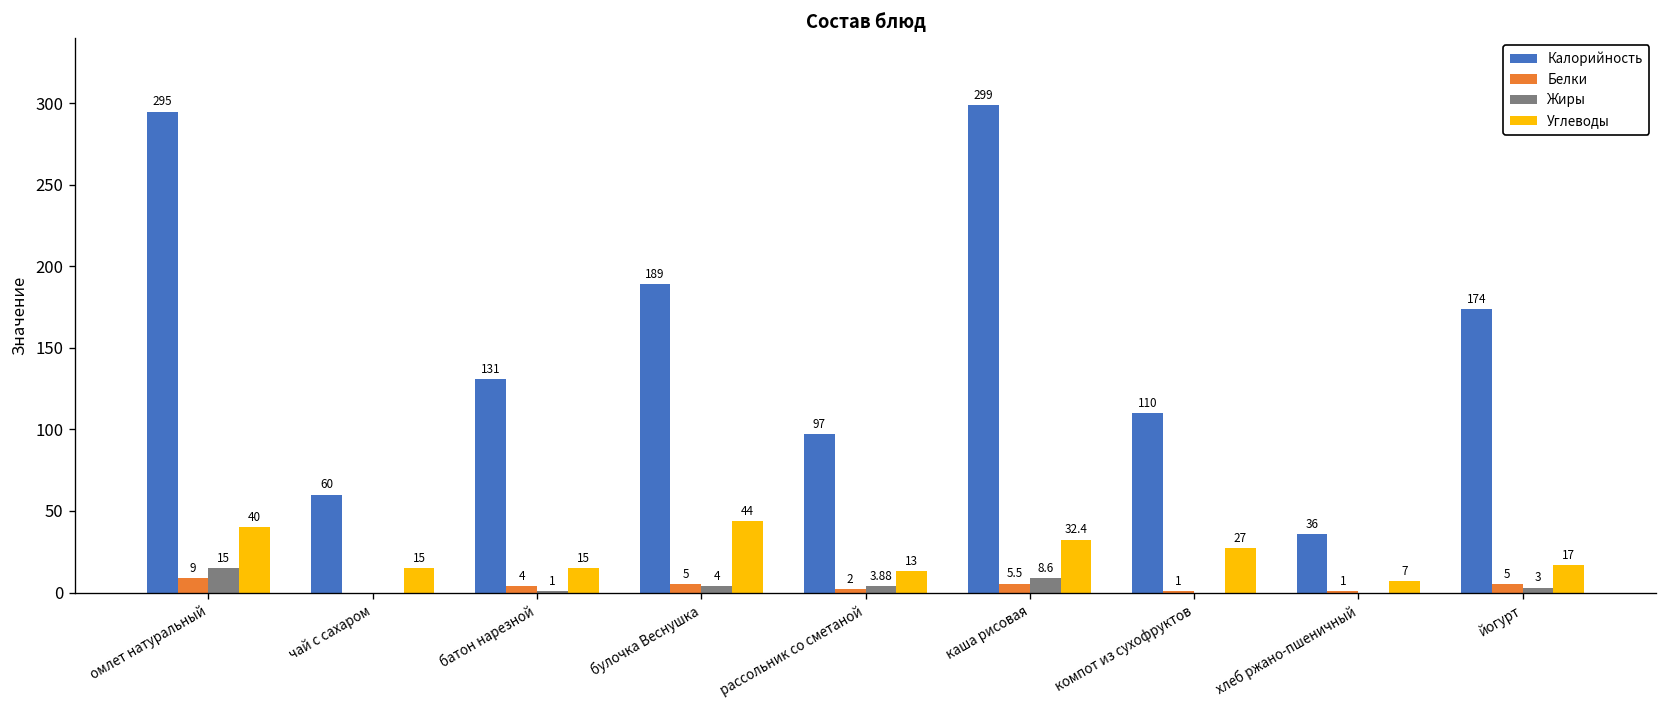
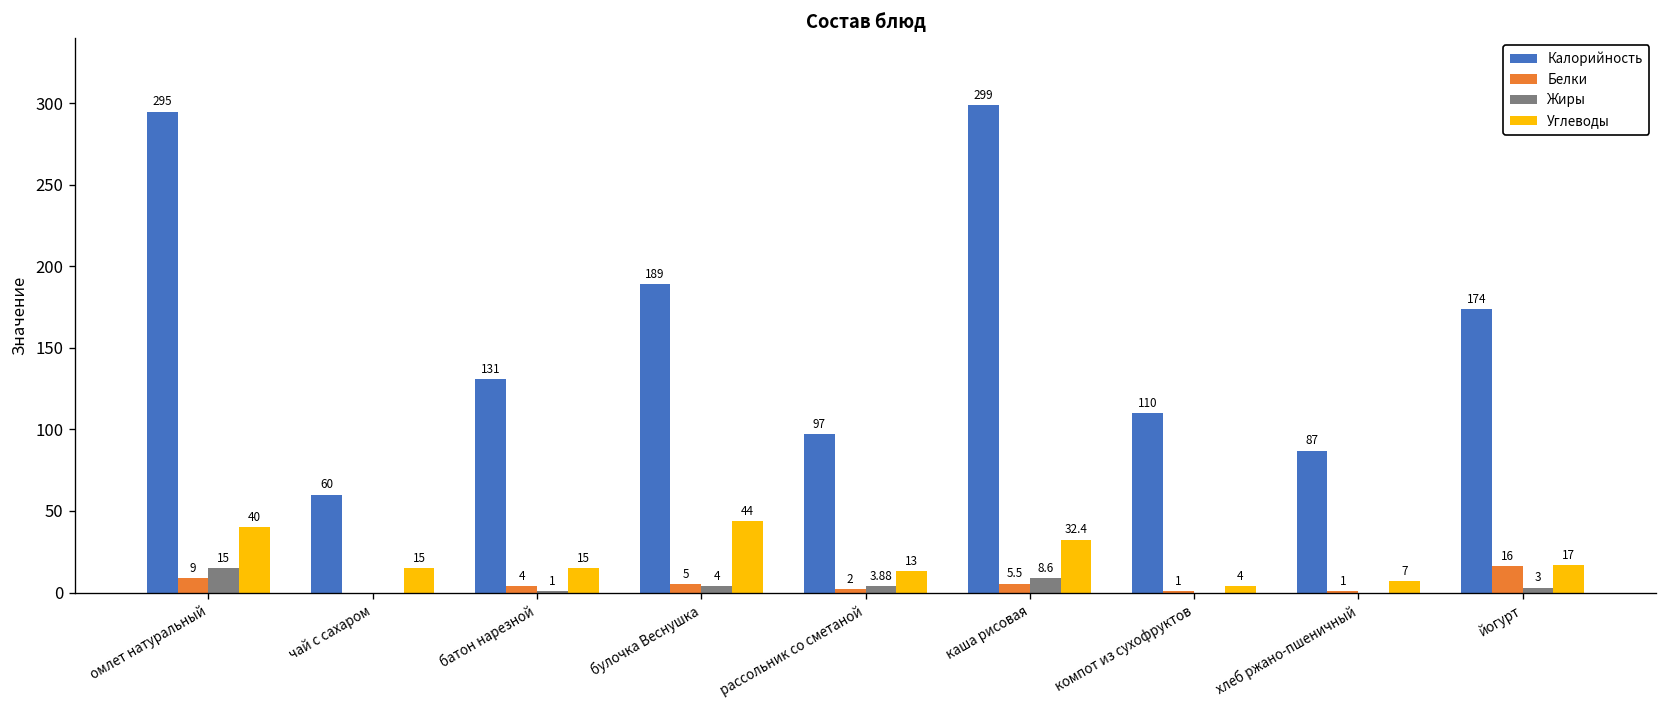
Углеводы, компот из сухофруктов: 27 -> 4
Калорийность, хлеб ржано-пшеничный: 36 -> 87
Белки, йогурт: 5 -> 16
